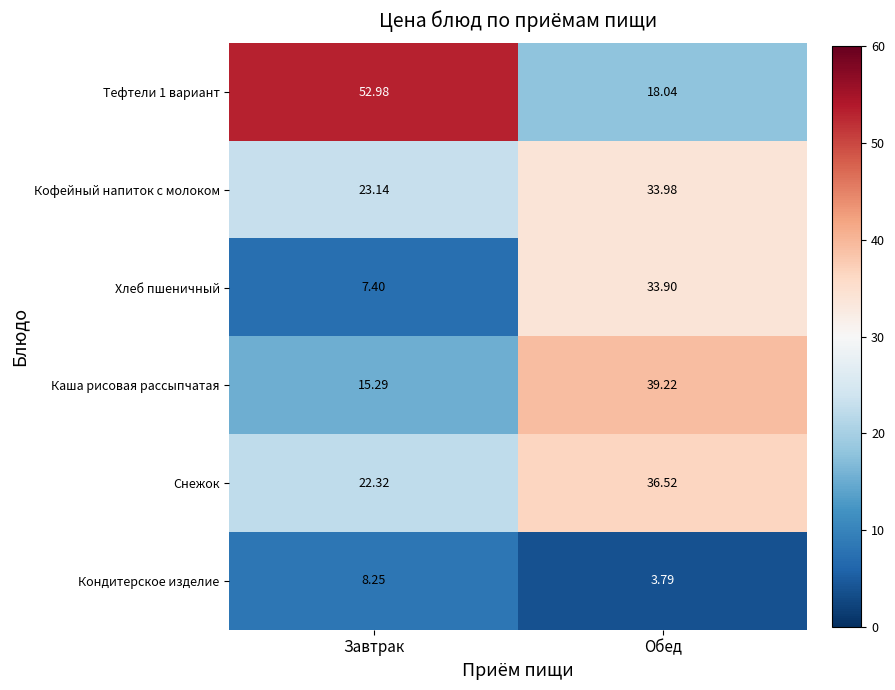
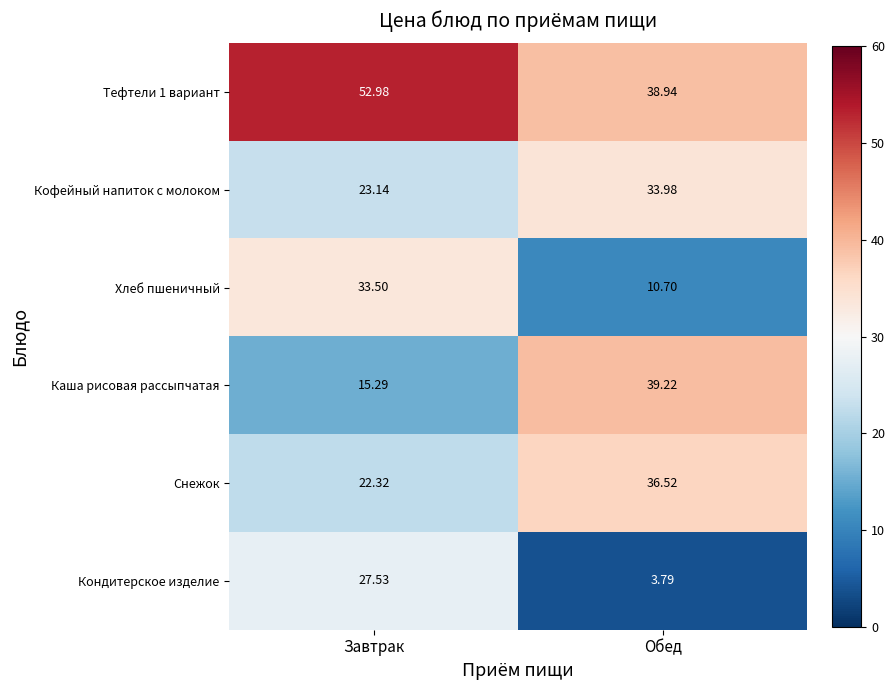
Тефтели 1 вариант, Обед: 18.04 -> 38.94
Хлеб пшеничный, Завтрак: 7.40 -> 33.50
Хлеб пшеничный, Обед: 33.90 -> 10.70
Кондитерское изделие, Завтрак: 8.25 -> 27.53
